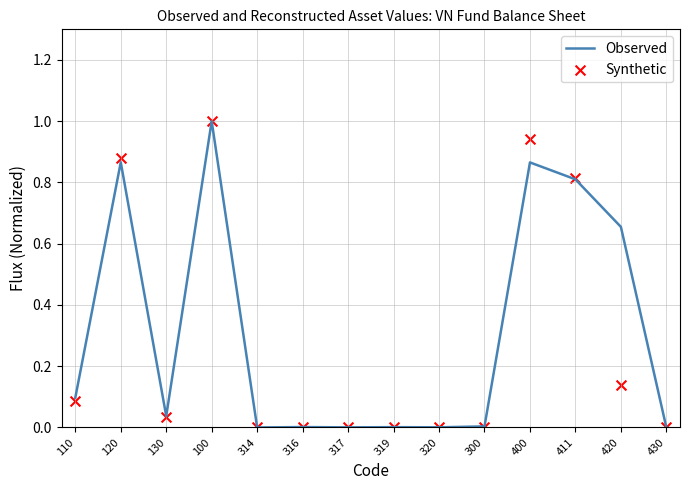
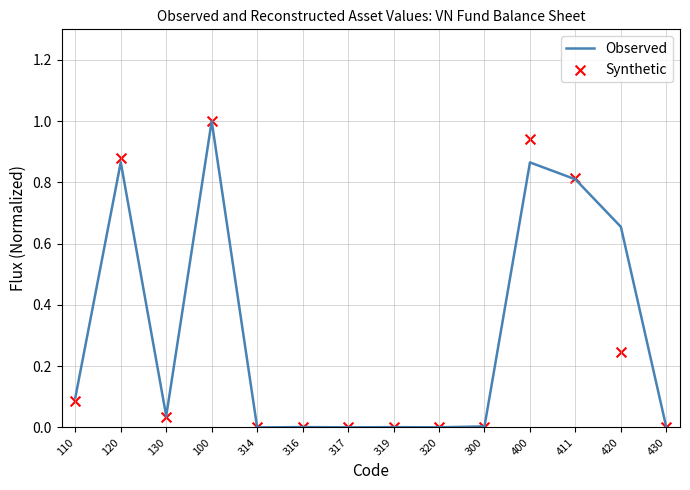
Synthetic, 420: 0.14 -> 0.25
